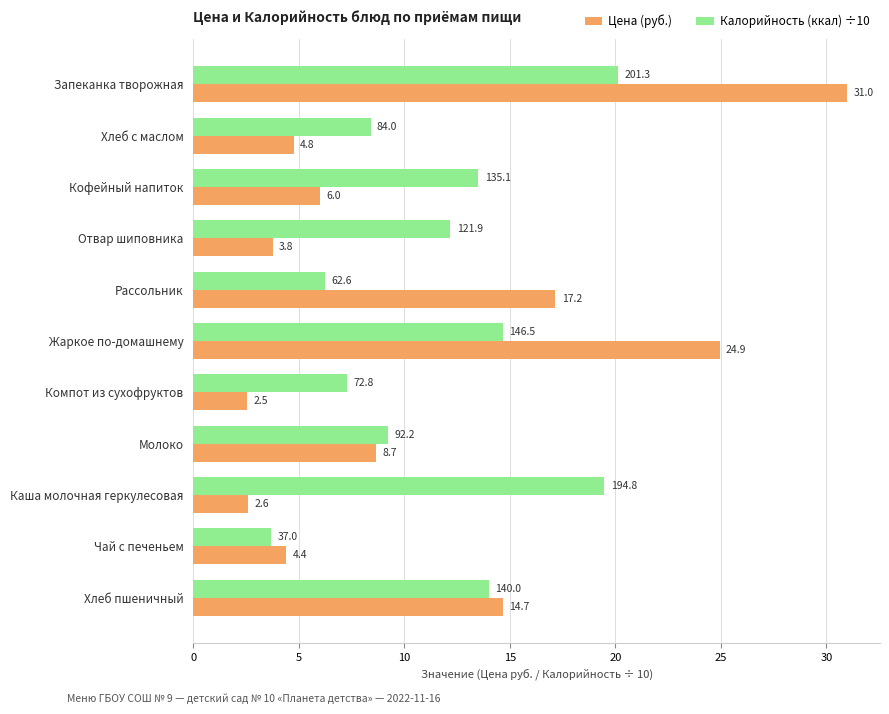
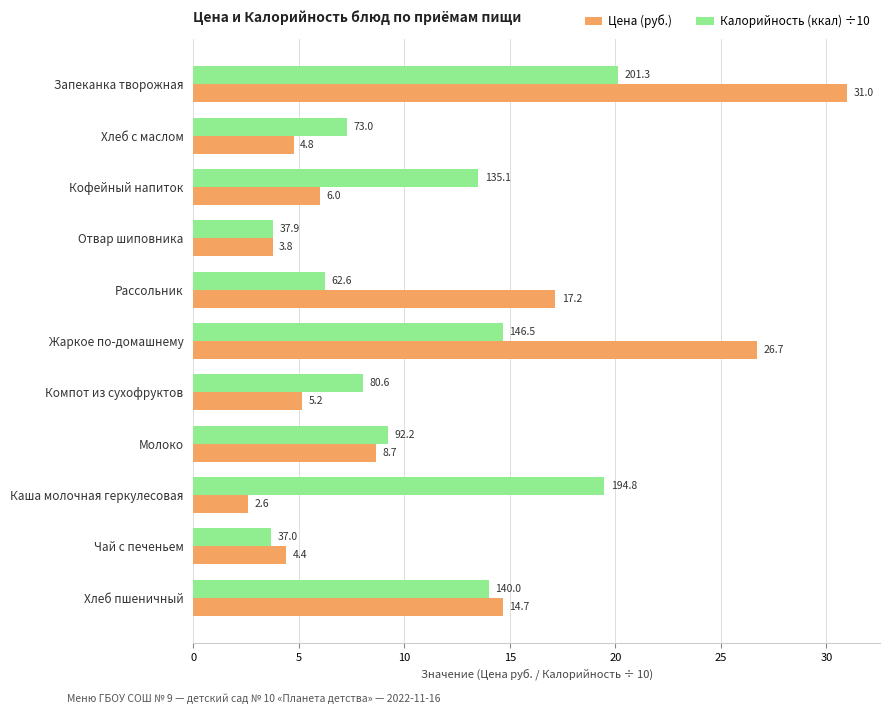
Калорийность (ккал) ÷10, Хлеб с маслом: 84.0 -> 73.0
Калорийность (ккал) ÷10, Отвар шиповника: 121.9 -> 37.9
Цена (руб.), Жаркое по-домашнему: 24.9 -> 26.7
Калорийность (ккал) ÷10, Компот из сухофруктов: 72.8 -> 80.6
Цена (руб.), Компот из сухофруктов: 2.5 -> 5.2
